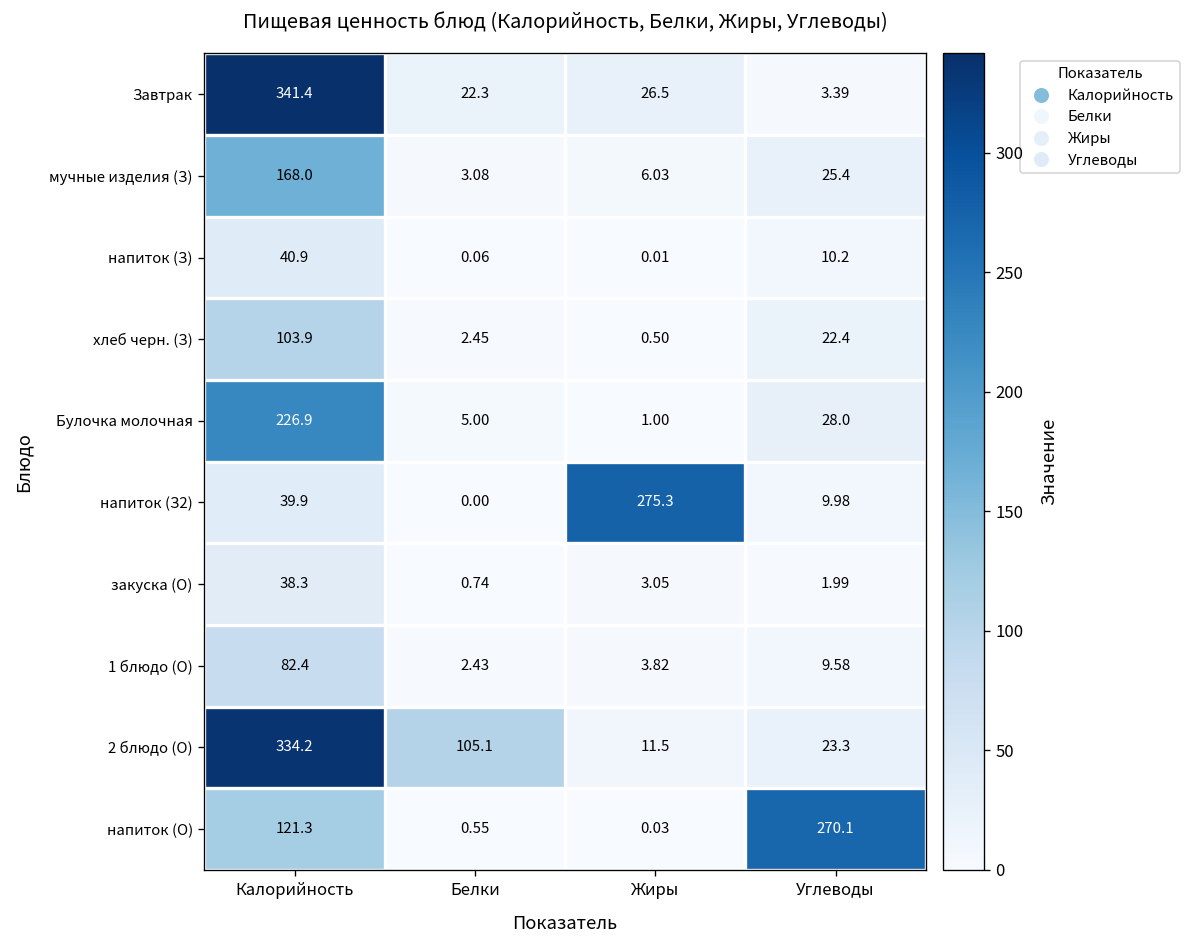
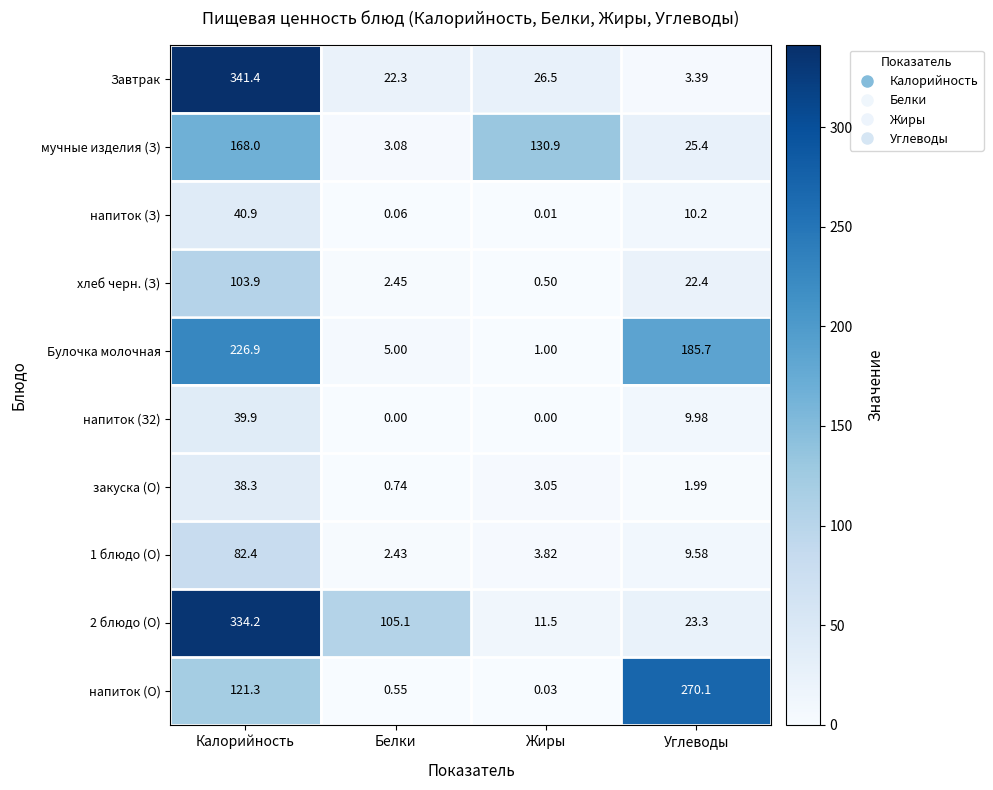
мучные изделия (З), Жиры: 6.03 -> 130.9
Булочка молочная, Углеводы: 28.0 -> 185.7
напиток (З2), Жиры: 275.3 -> 0.00
